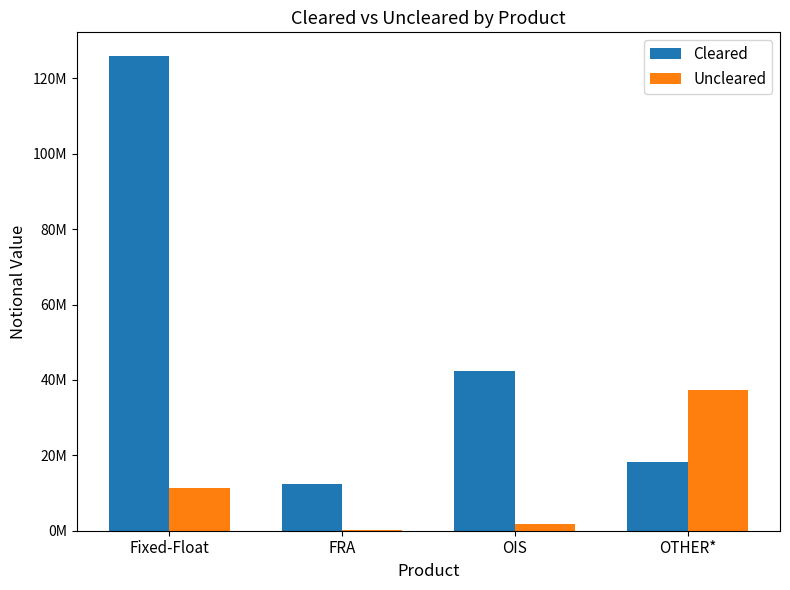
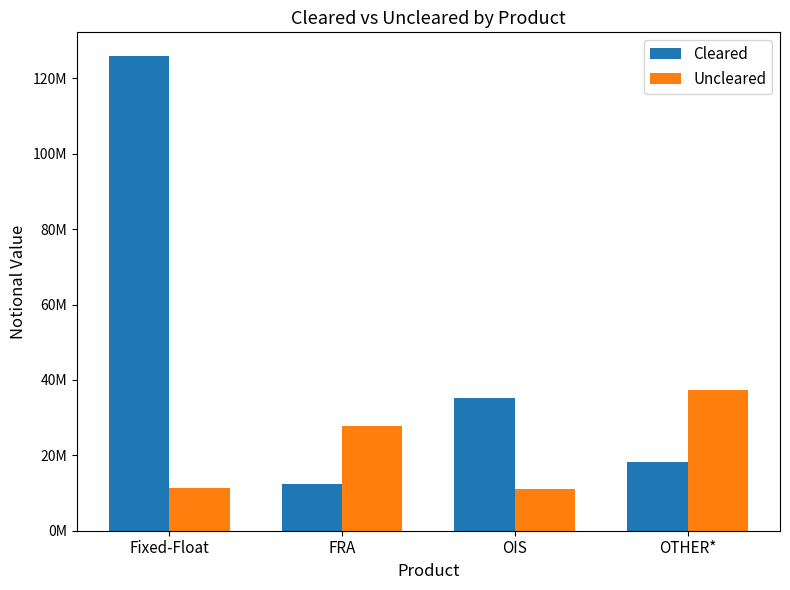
Uncleared, FRA: 0 -> 28000000
Cleared, OIS: 42000000 -> 35000000
Uncleared, OIS: 2000000 -> 11000000
